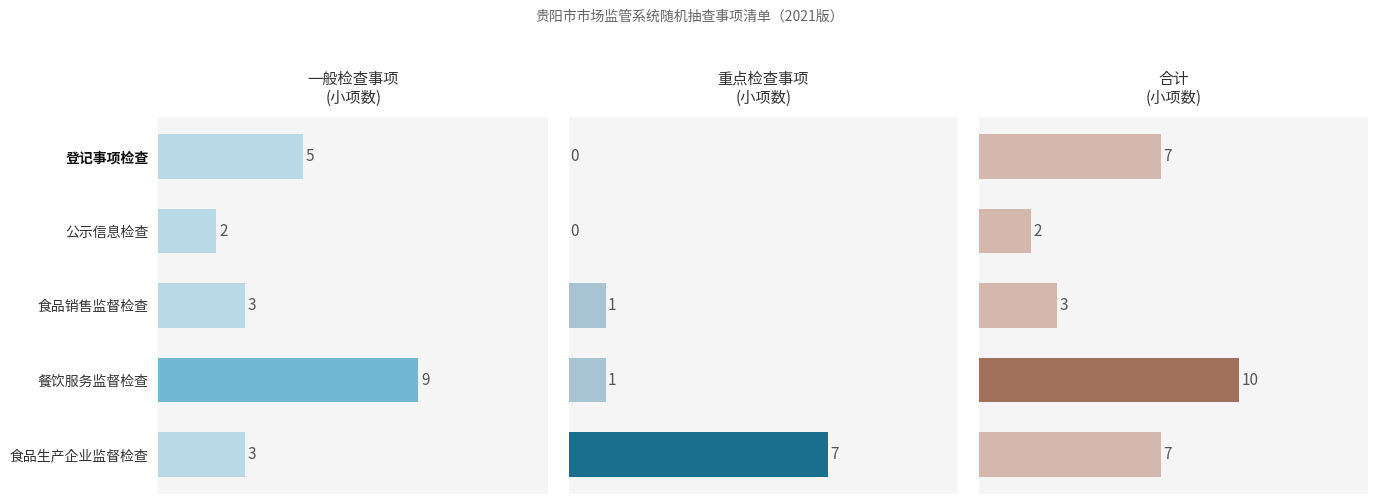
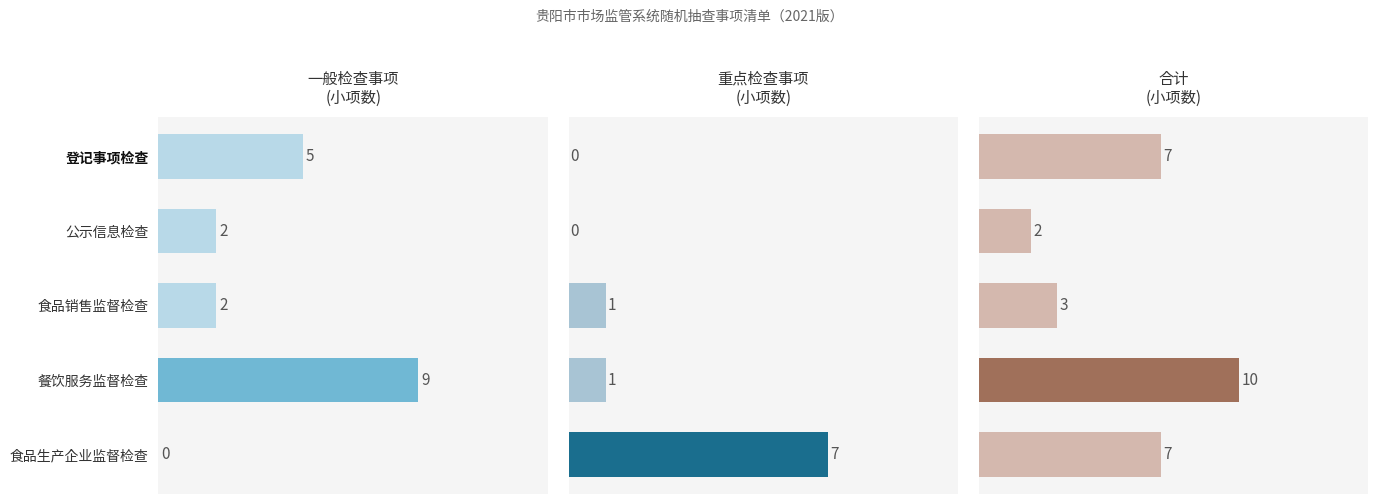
一般检查事项 (小项数), 食品销售监督检查: 3 -> 2
一般检查事项 (小项数), 食品生产企业监督检查: 3 -> 0
